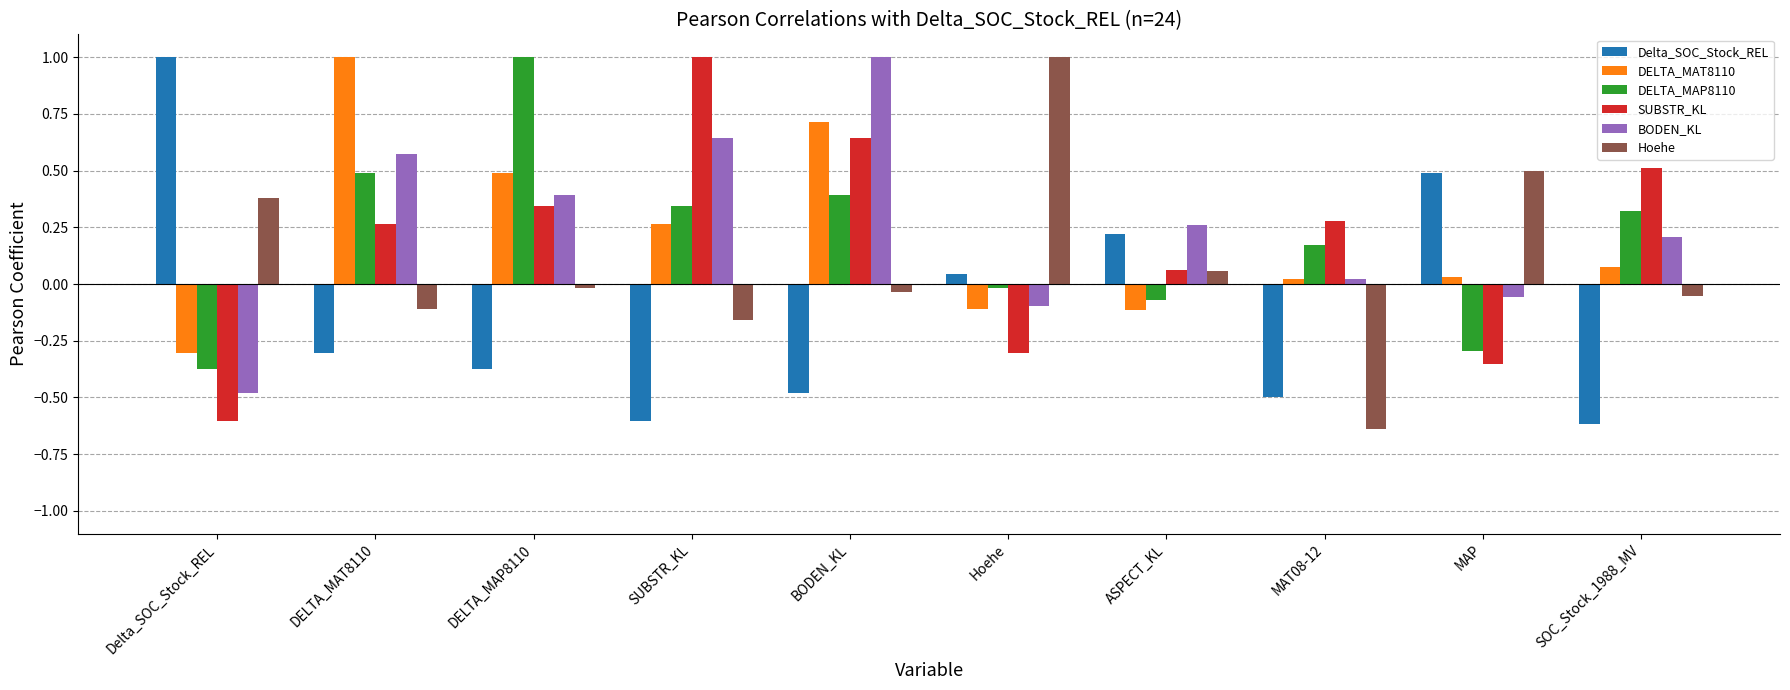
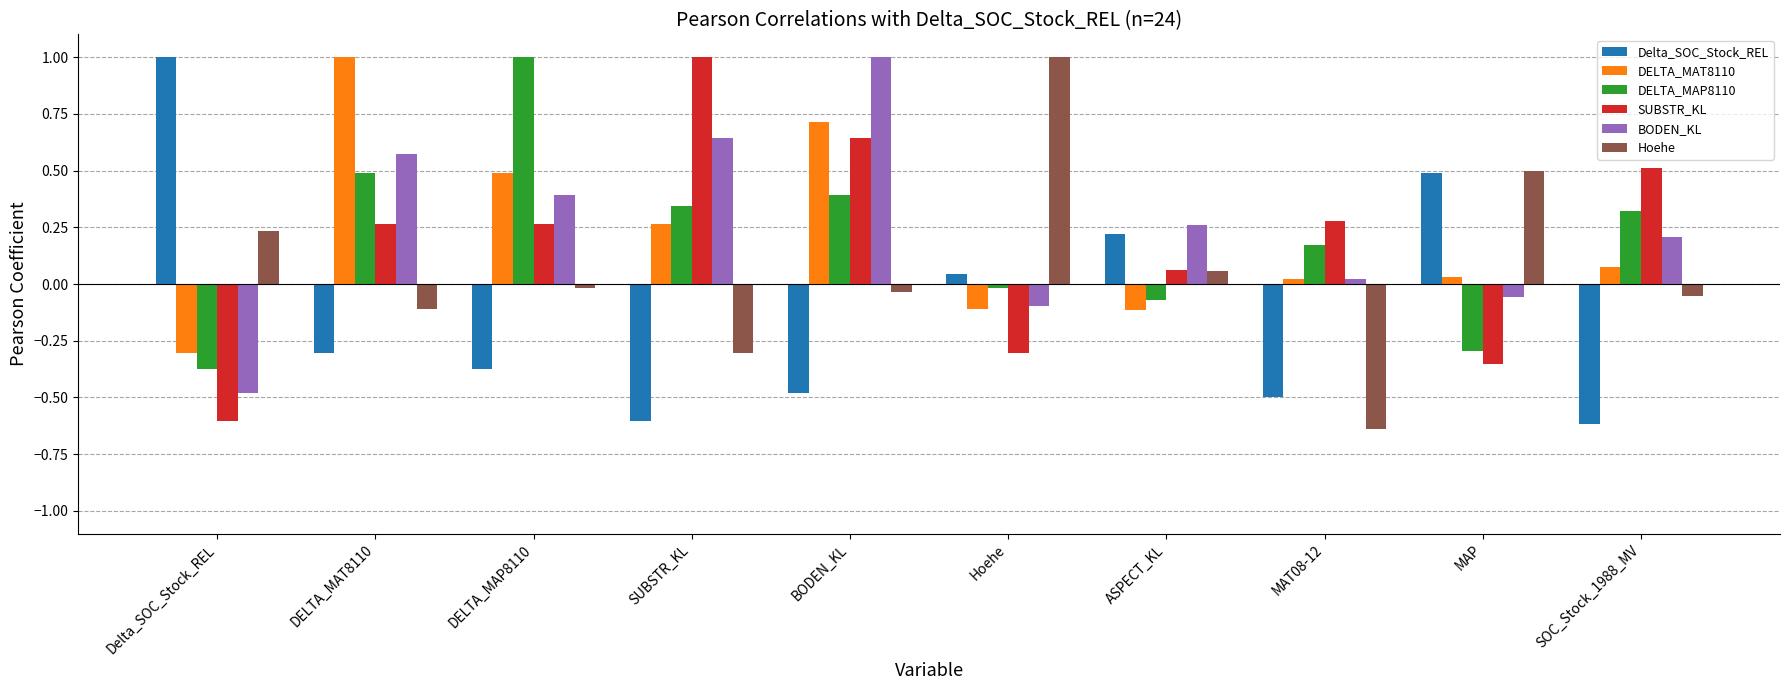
Hoehe, Delta_SOC_Stock_REL: 0.38 -> 0.23
SUBSTR_KL, DELTA_MAP8110: 0.35 -> 0.26
Hoehe, SUBSTR_KL: -0.16 -> -0.30
